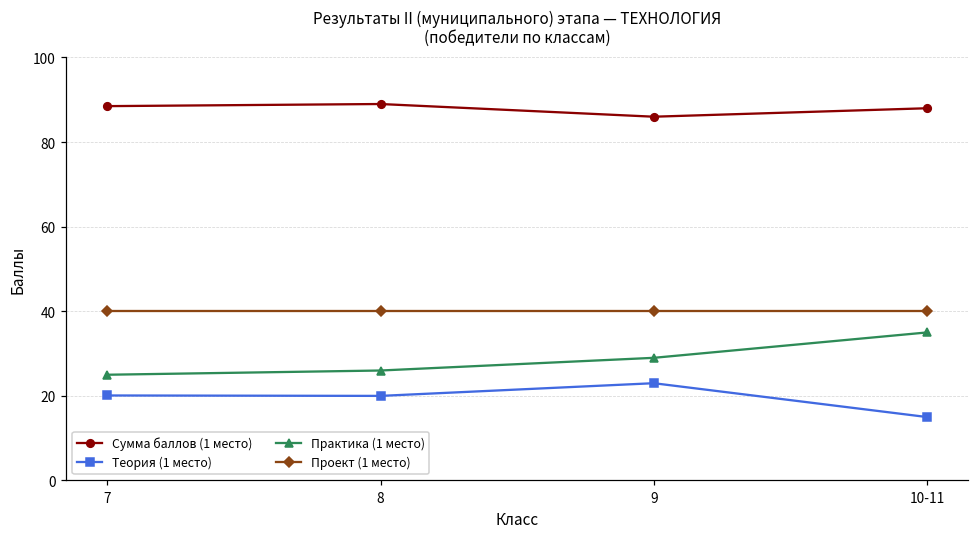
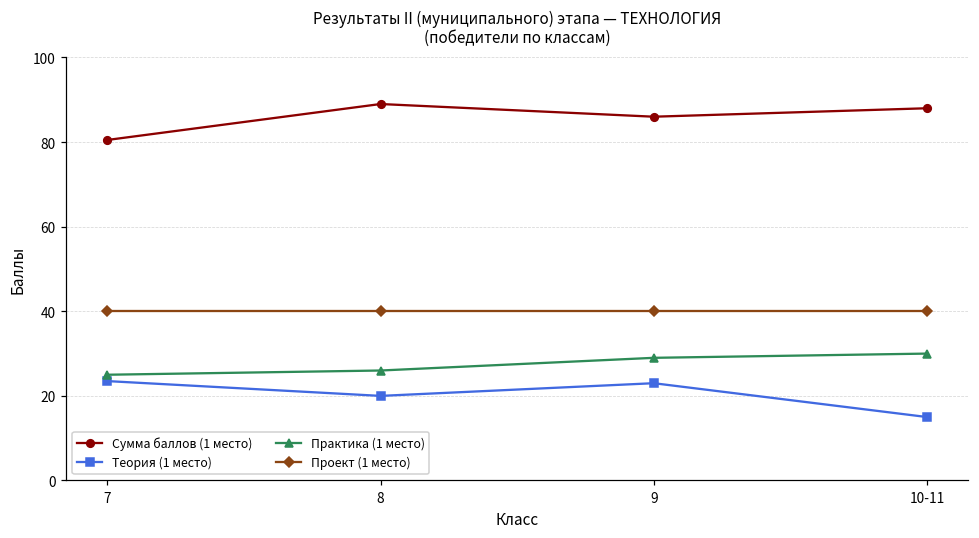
Сумма баллов (1 место), 7: 89 -> 81
Теория (1 место), 7: 20 -> 24
Практика (1 место), 10-11: 35 -> 30
